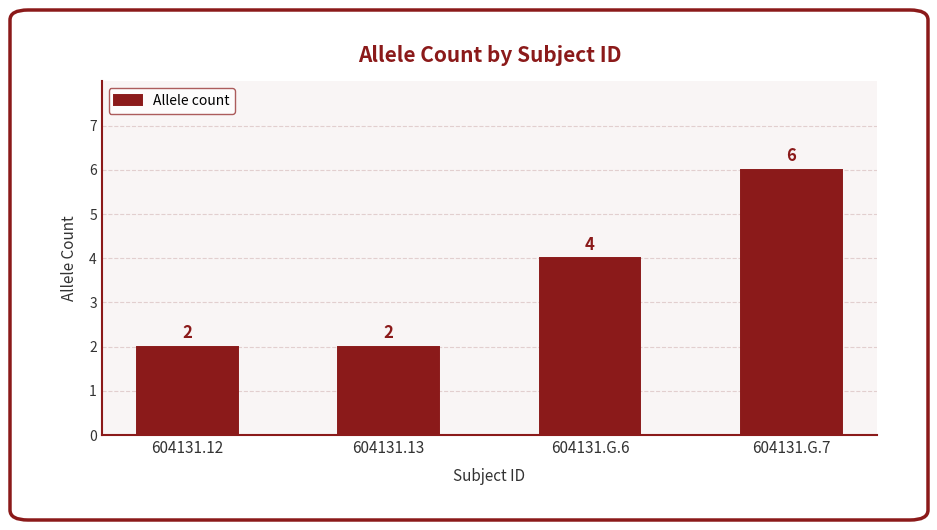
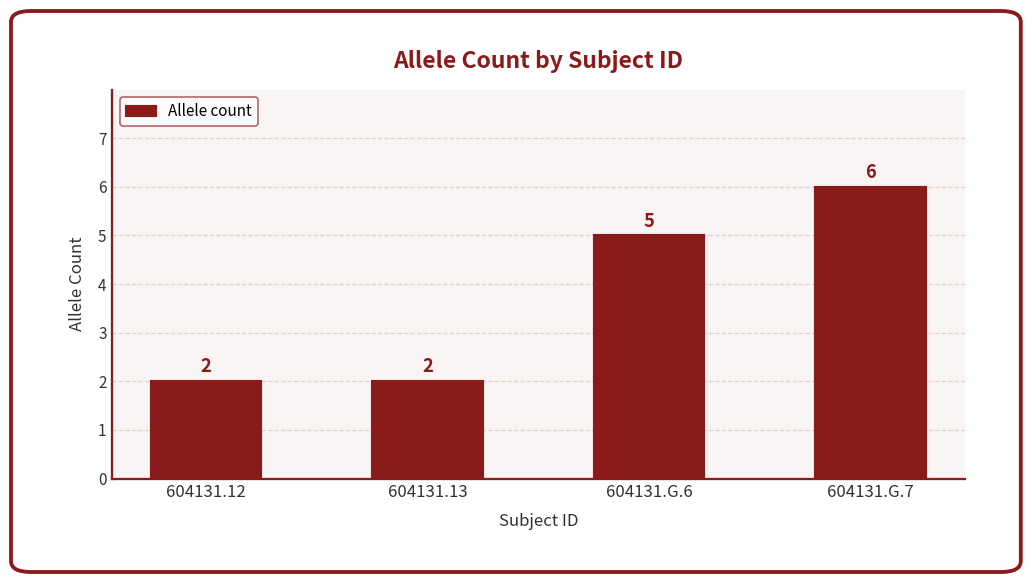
604131.G.6: 4 -> 5
